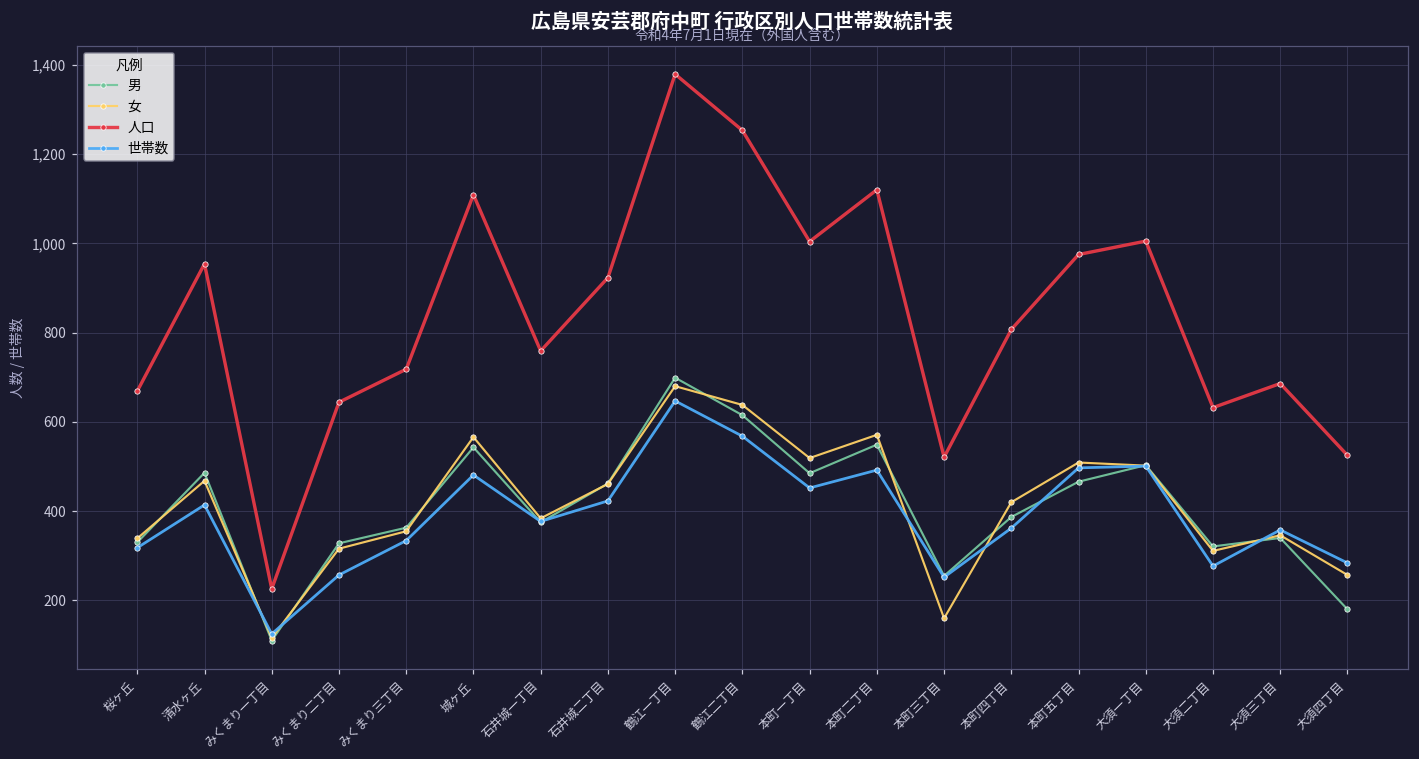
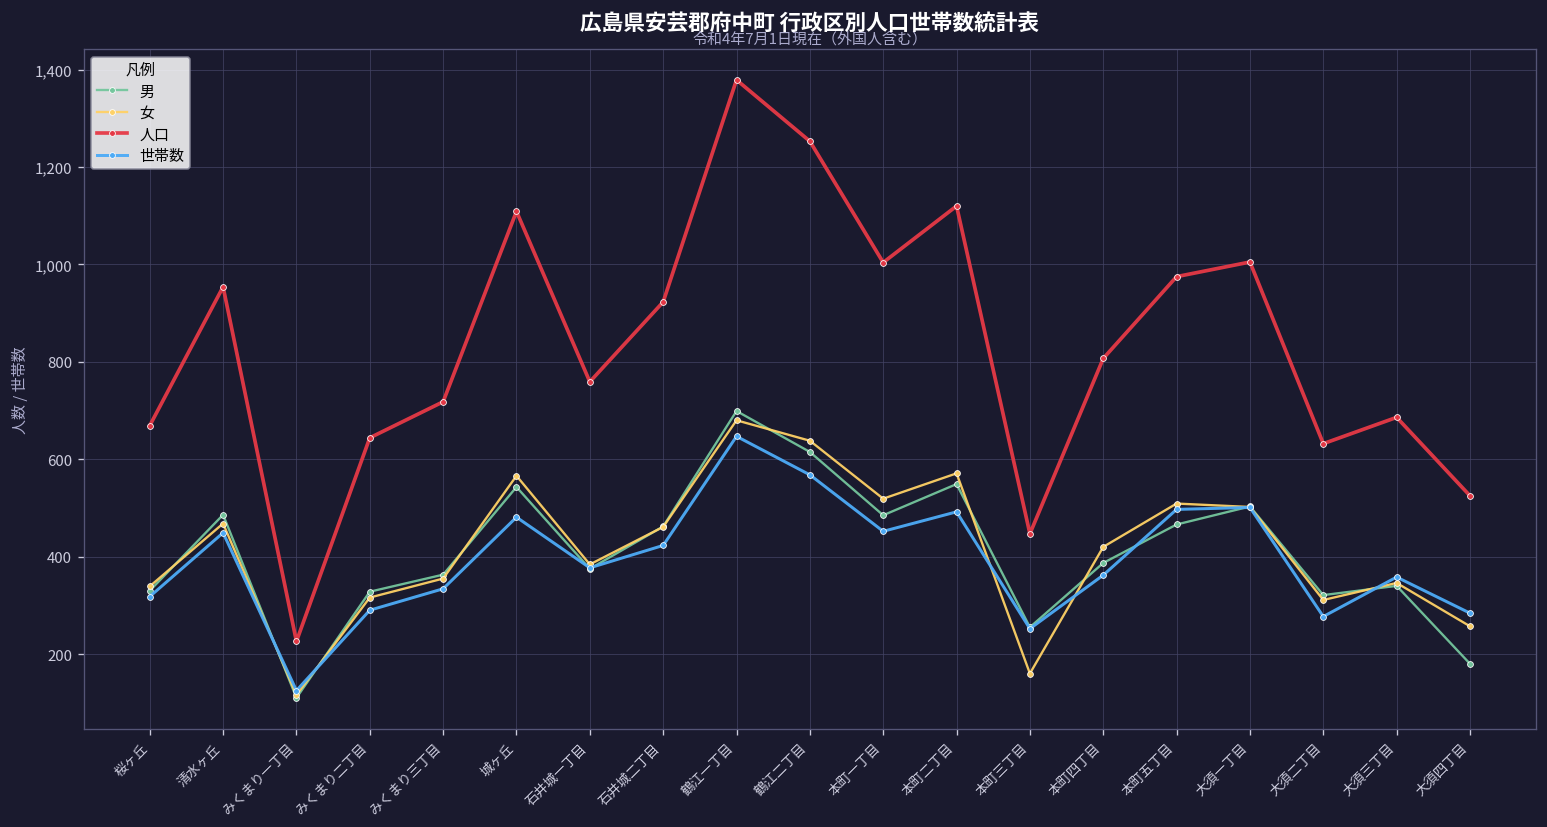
世帯数, 清水ヶ丘: 410 -> 450
世帯数, みくまり二丁目: 260 -> 290
人口, 本町三丁目: 520 -> 450
